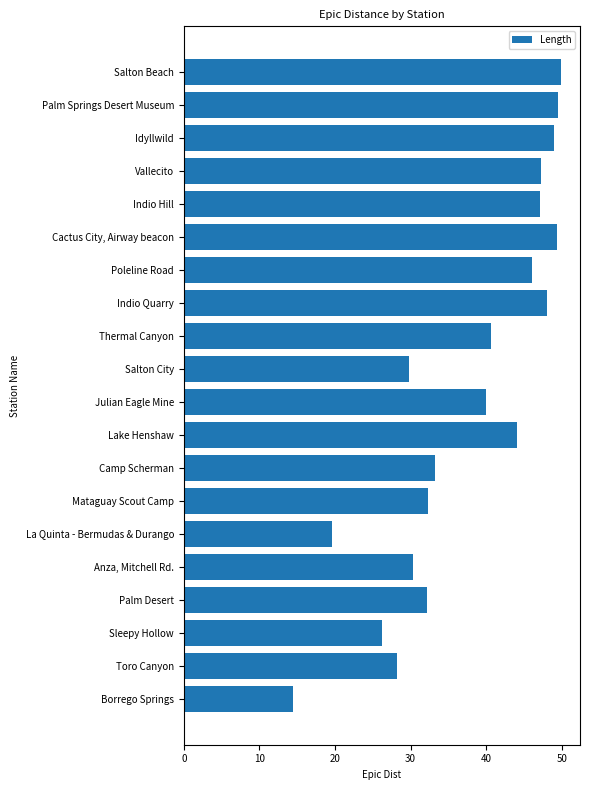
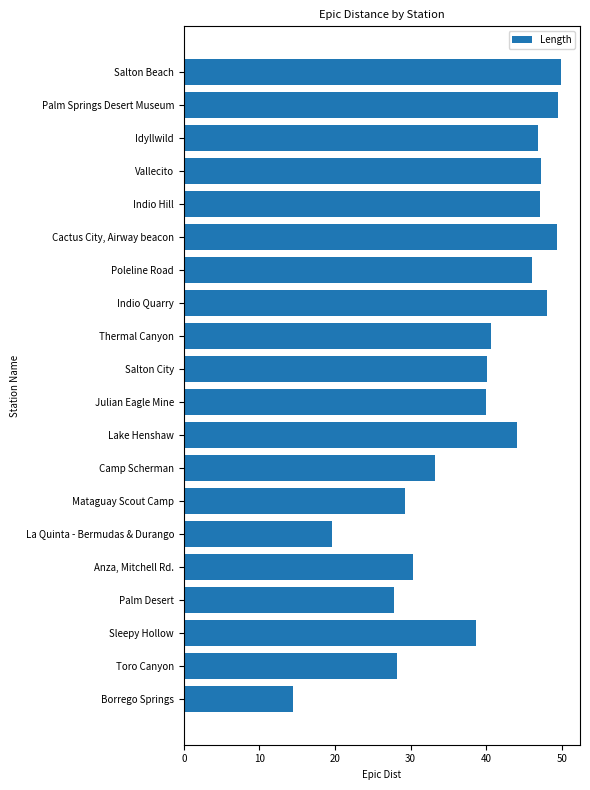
Idyllwild: 49 -> 47
Salton City: 30 -> 40
Mataguay Scout Camp: 32 -> 29
Palm Desert: 32 -> 28
Sleepy Hollow: 26 -> 39
